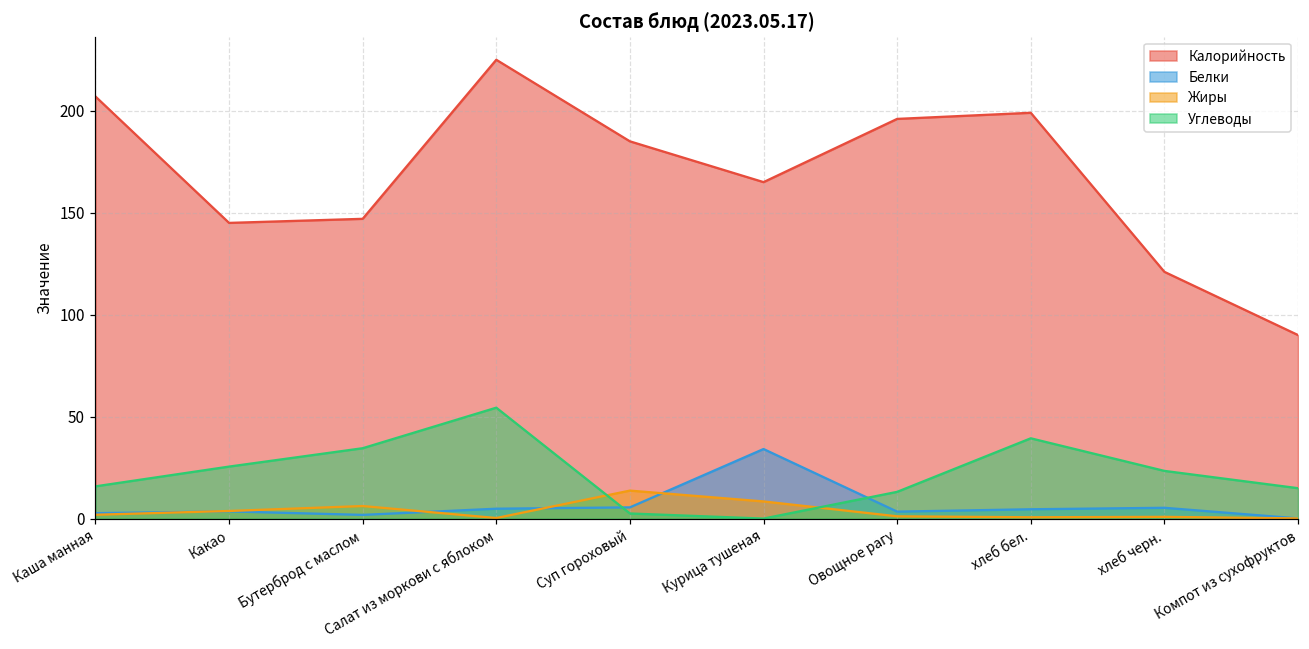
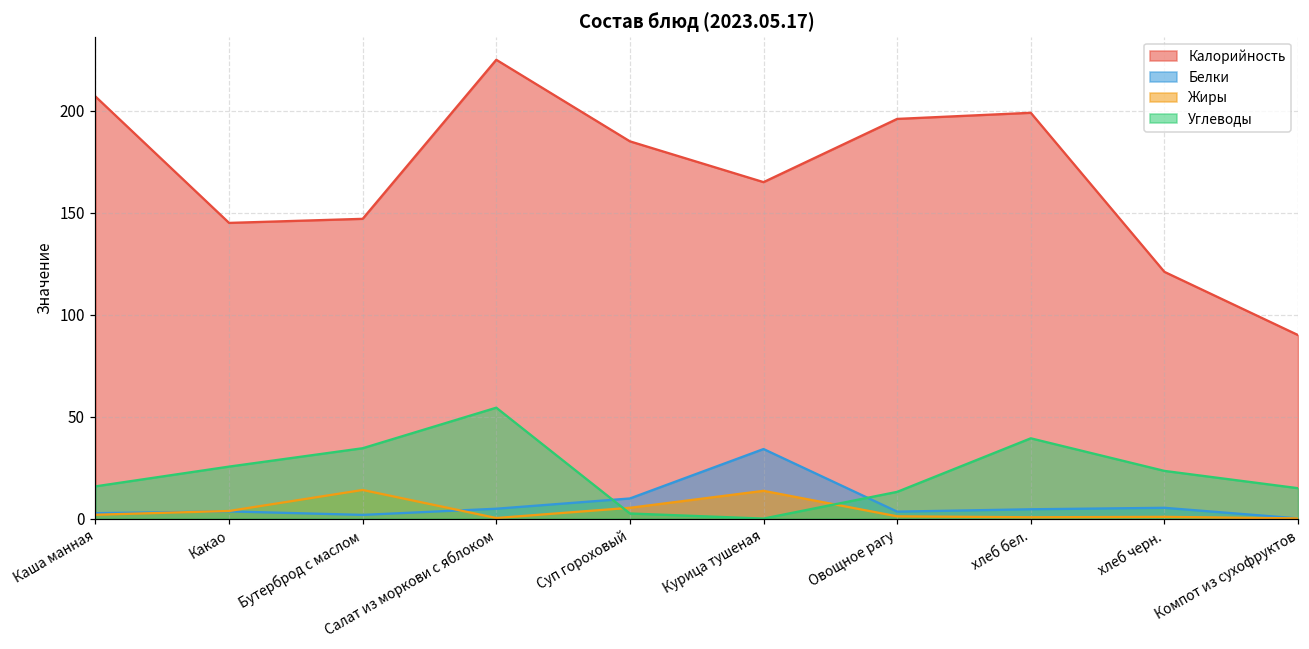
Жиры, Бутерброд с маслом: 6 -> 14
Белки, Суп гороховый: 5 -> 10
Жиры, Суп гороховый: 14 -> 5
Жиры, Курица тушеная: 8 -> 14
